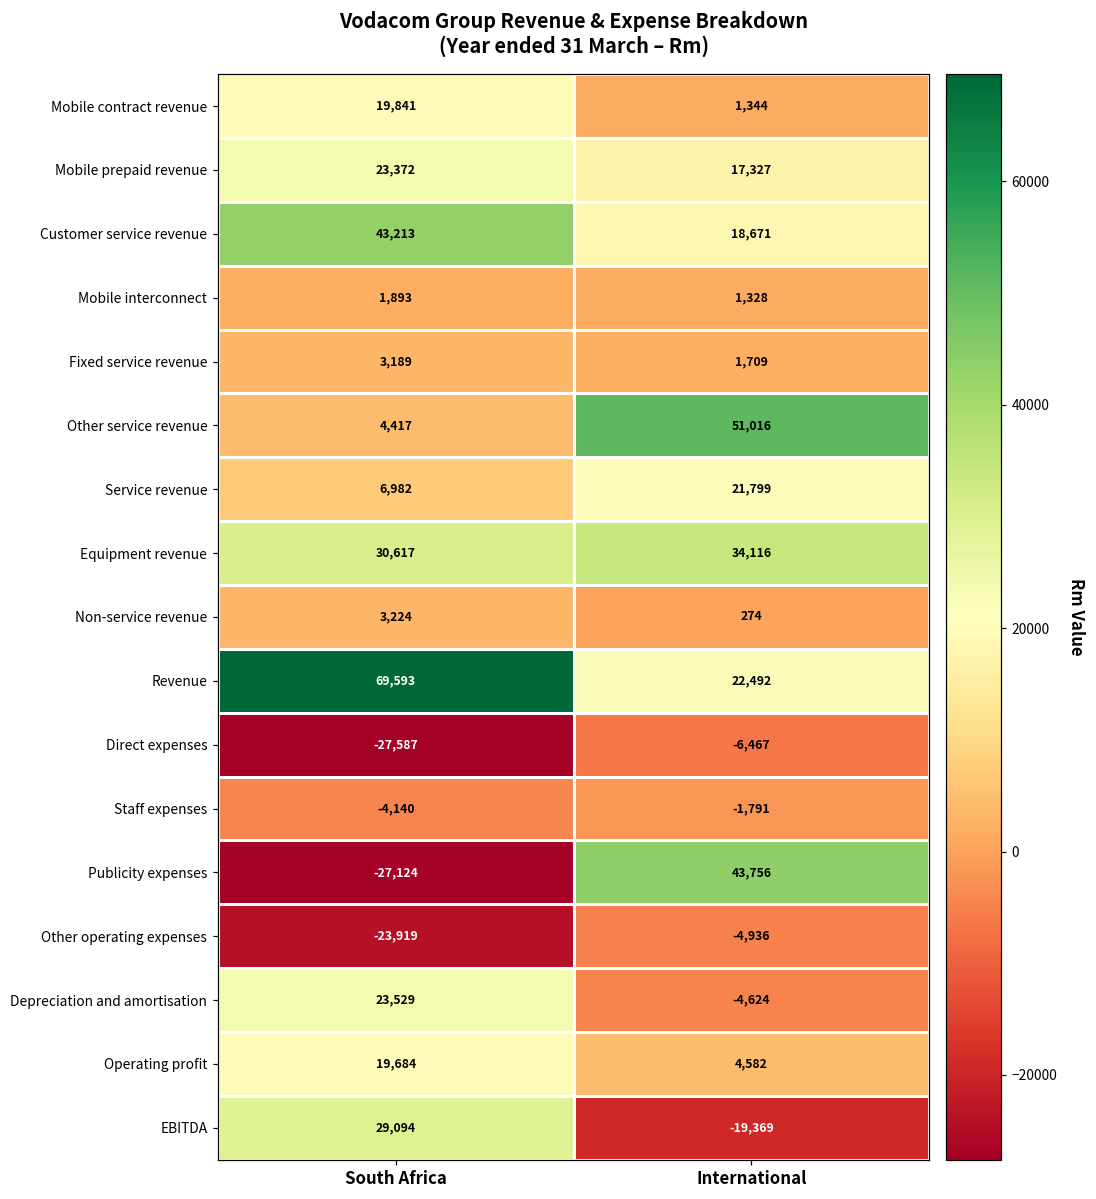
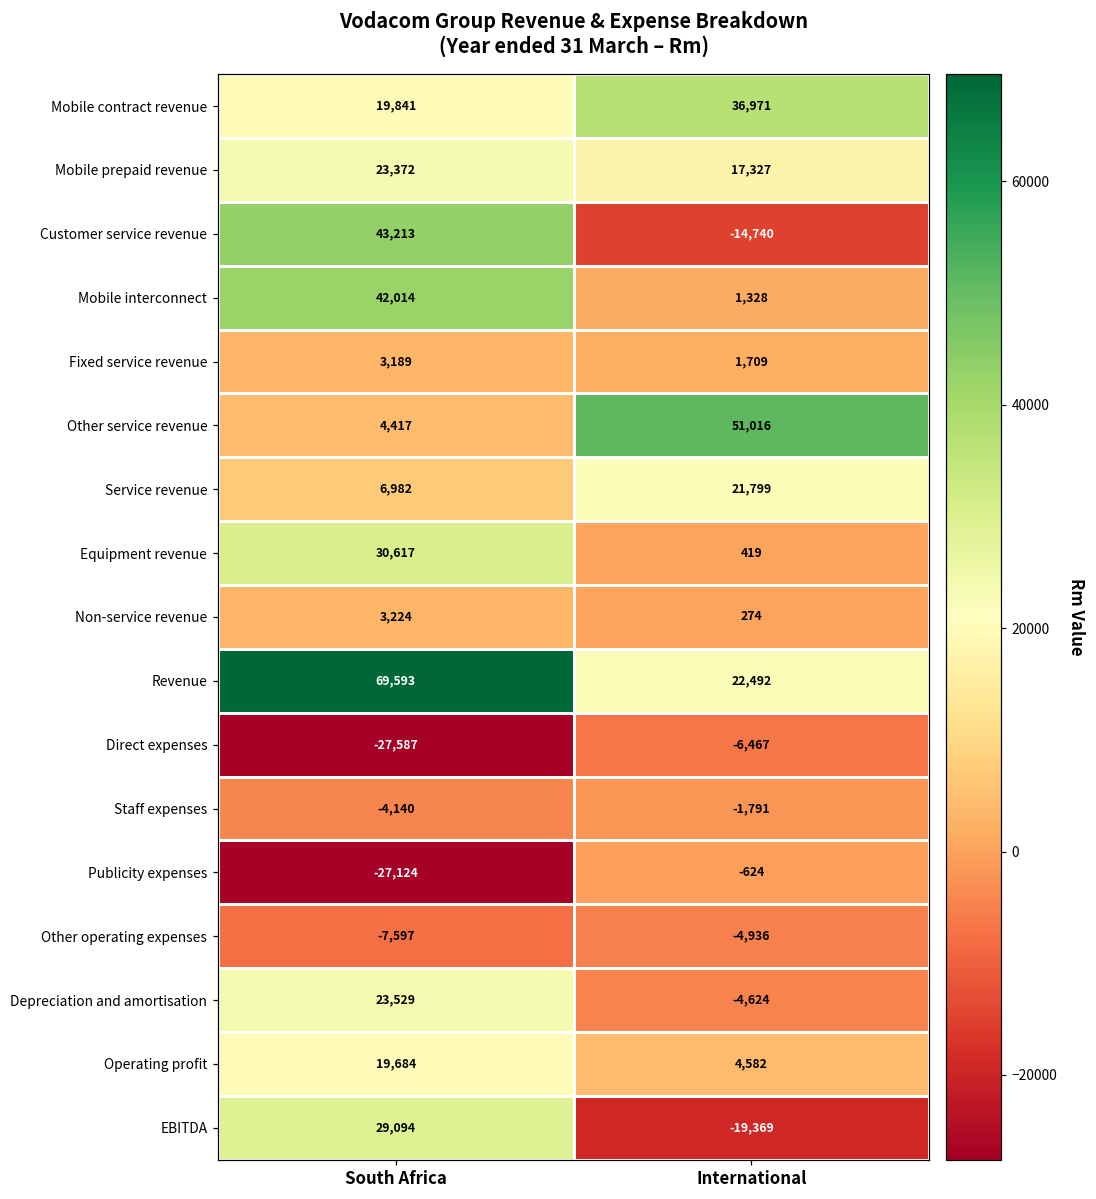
Mobile contract revenue, International: 1,344 -> 36,971
Customer service revenue, International: 18,671 -> -14,740
Mobile interconnect, South Africa: 1,893 -> 42,014
Equipment revenue, International: 34,116 -> 419
Publicity expenses, International: 43,756 -> -624
Other operating expenses, South Africa: -23,919 -> -7,597
